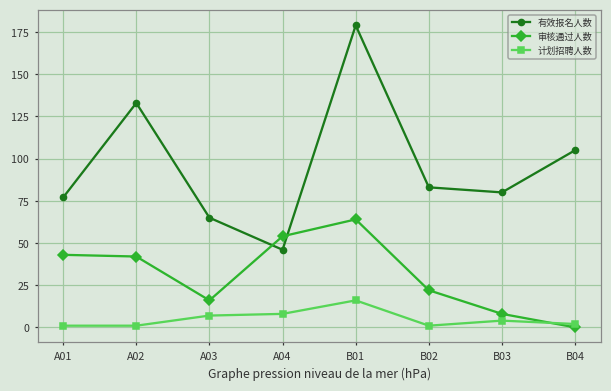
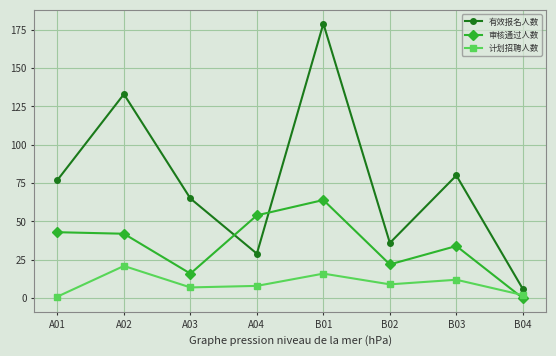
计划招聘人数, A02: 1 -> 21
有效报名人数, A04: 46 -> 29
有效报名人数, B02: 83 -> 36
计划招聘人数, B02: 1 -> 9
审核通过人数, B03: 8 -> 34
计划招聘人数, B03: 4 -> 12
有效报名人数, B04: 105 -> 6
